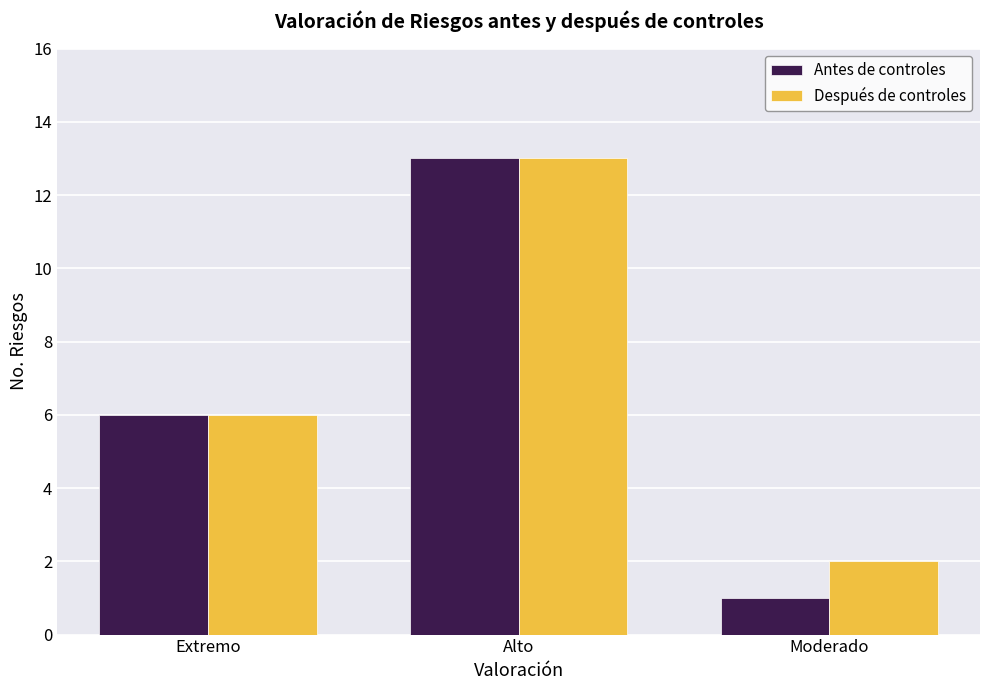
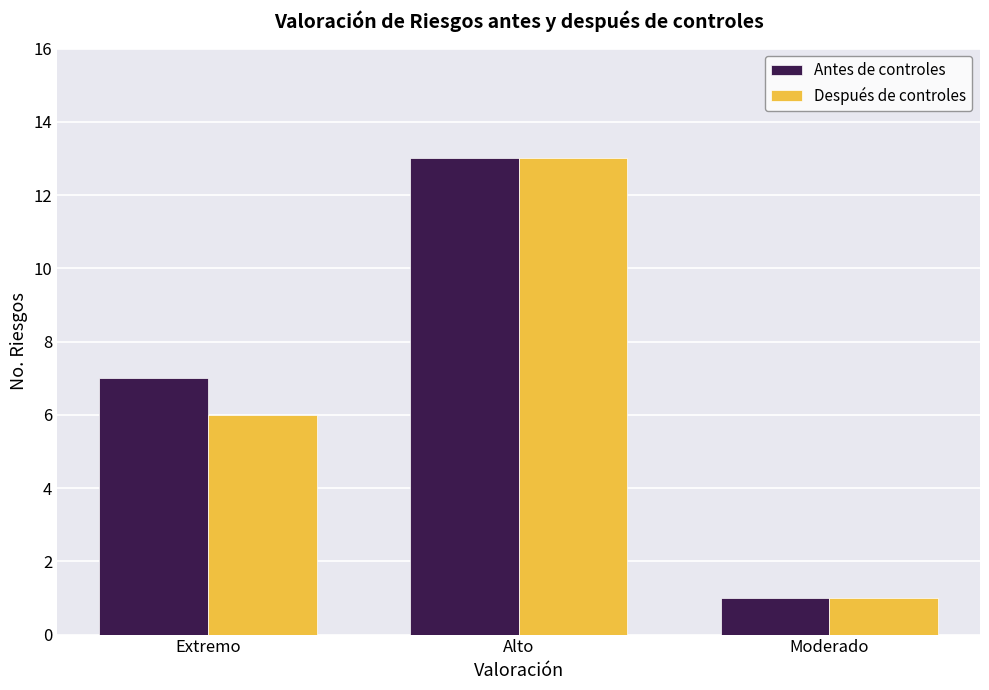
Antes de controles, Extremo: 6 -> 7
Después de controles, Moderado: 2 -> 1
